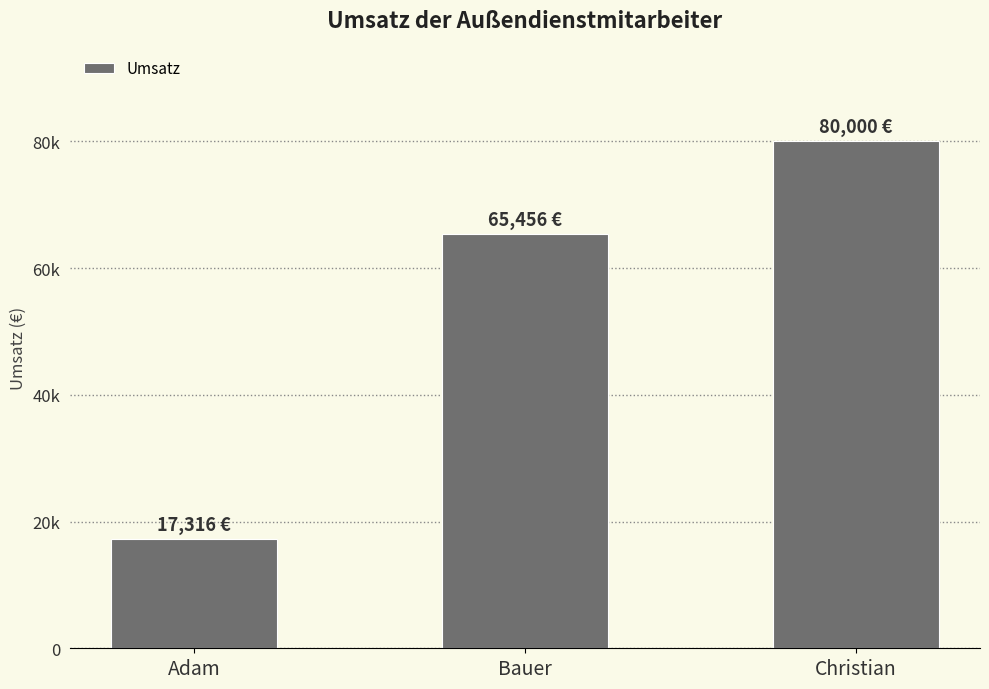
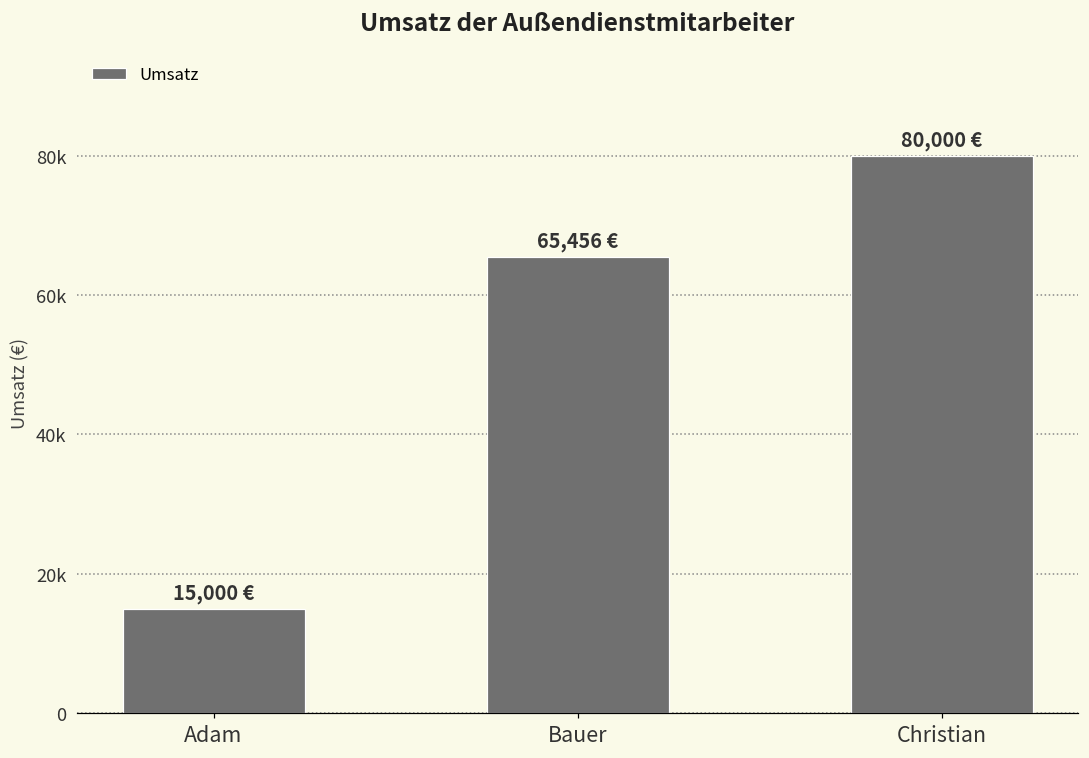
Adam: 17,316 -> 15,000
